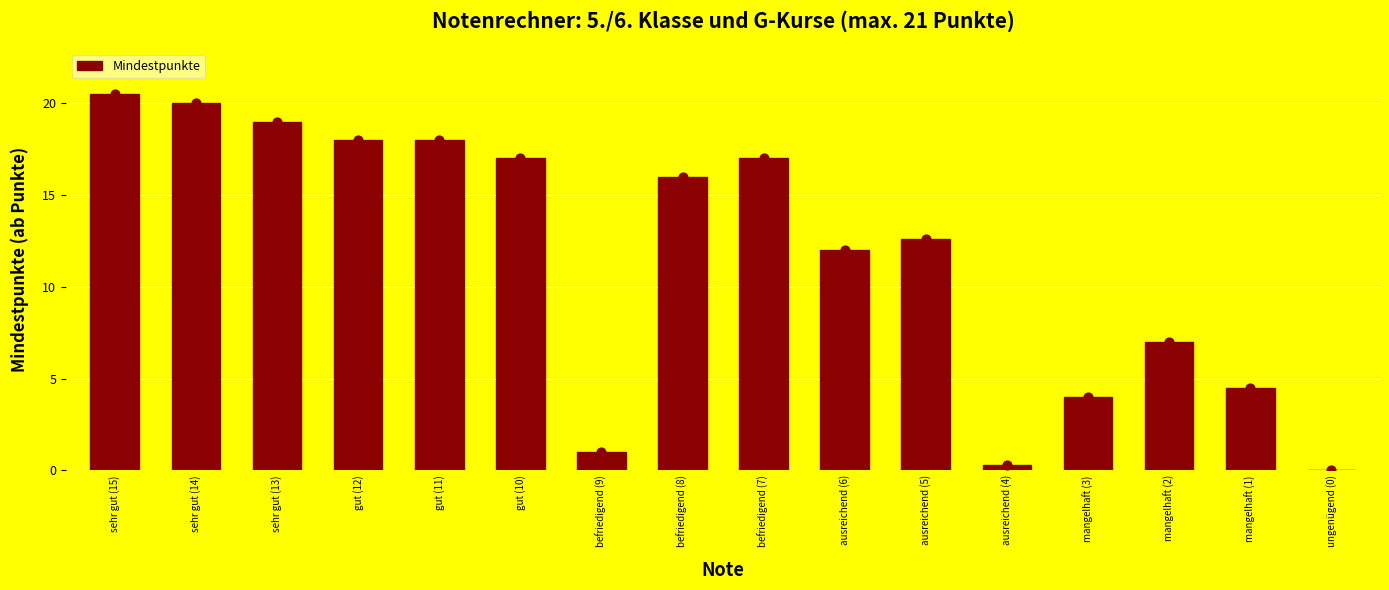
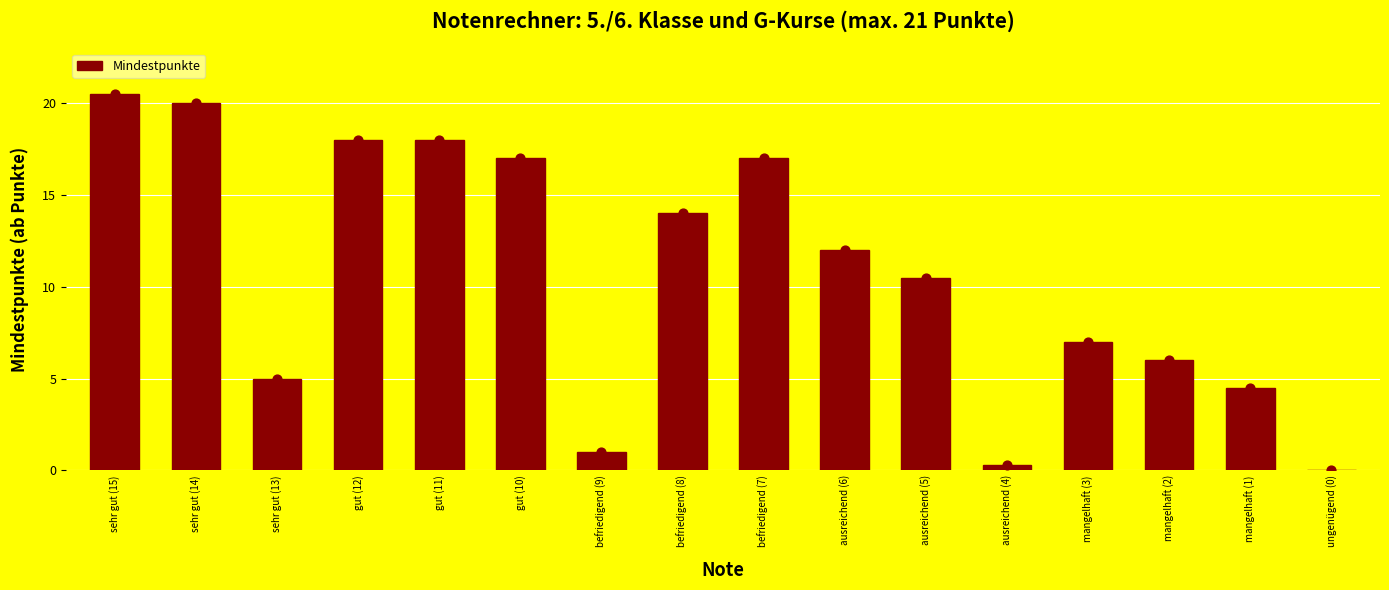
sehr gut (13): 19 -> 5
befriedigend (8): 16 -> 14
ausreichend (5): 12.6 -> 10.5
mangelhaft (3): 4 -> 7
mangelhaft (2): 7 -> 6
